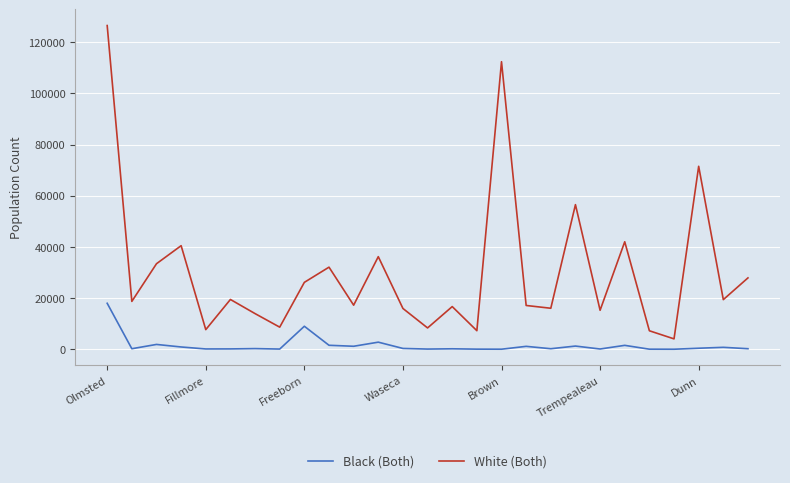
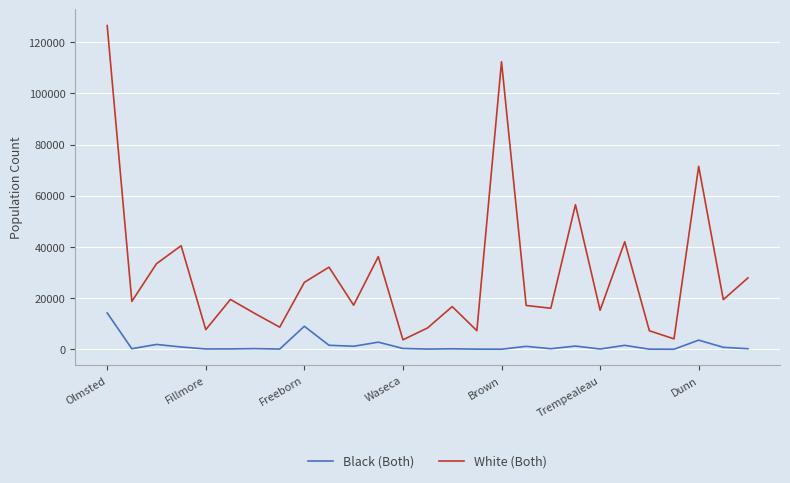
Black (Both), Olmsted: 18000 -> 14000
White (Both), Waseca: 16000 -> 4000
Black (Both), Dunn: 0 -> 4000
